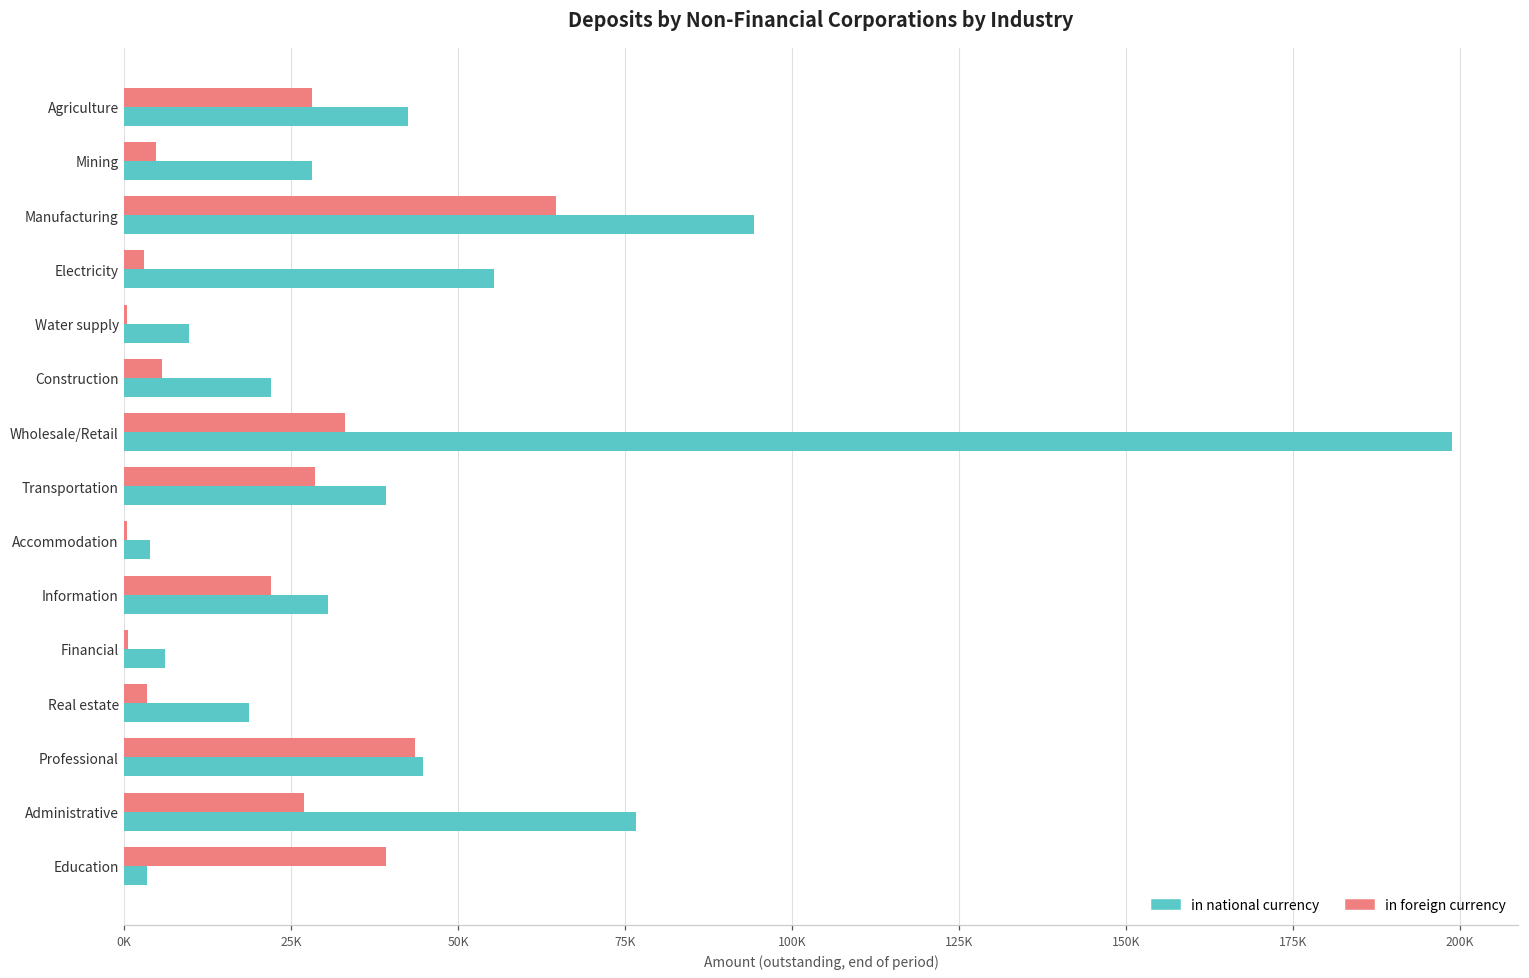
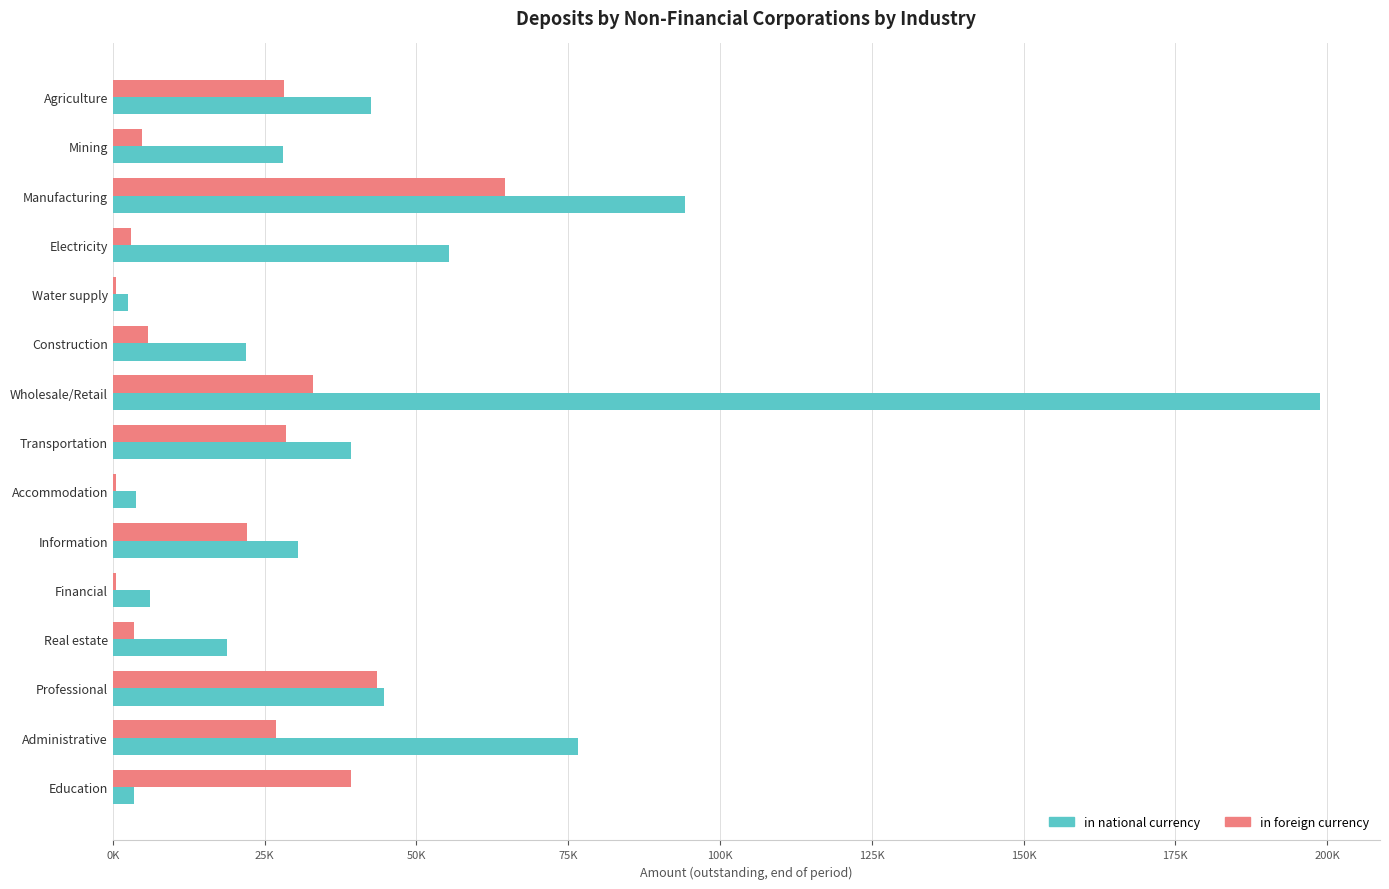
in national currency, Water supply: 10000 -> 2000
